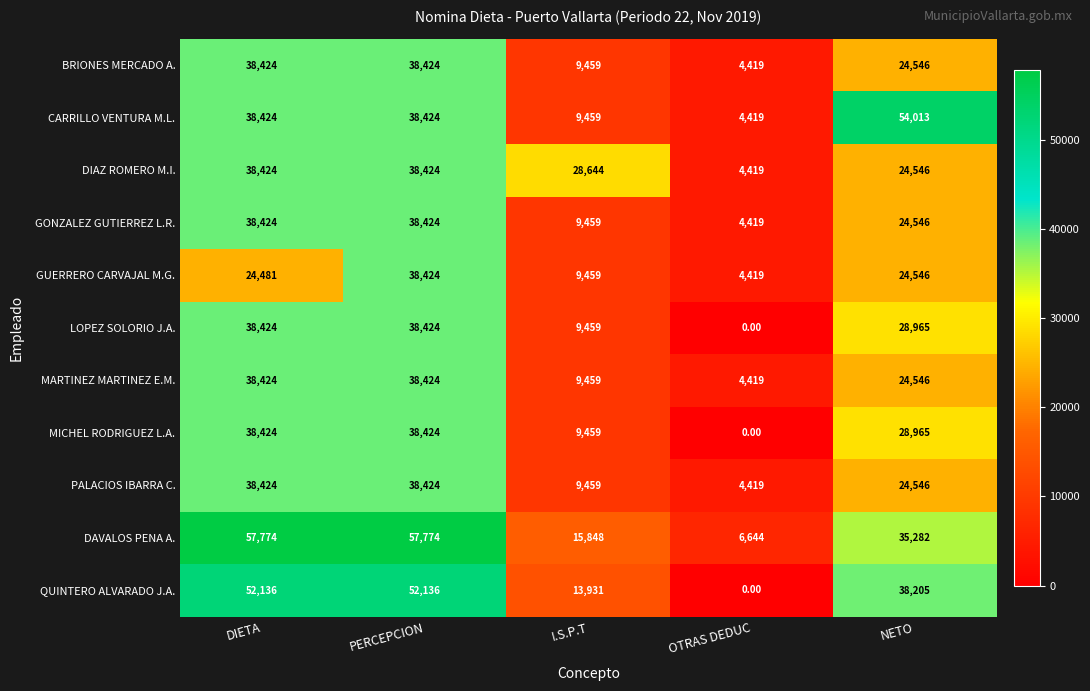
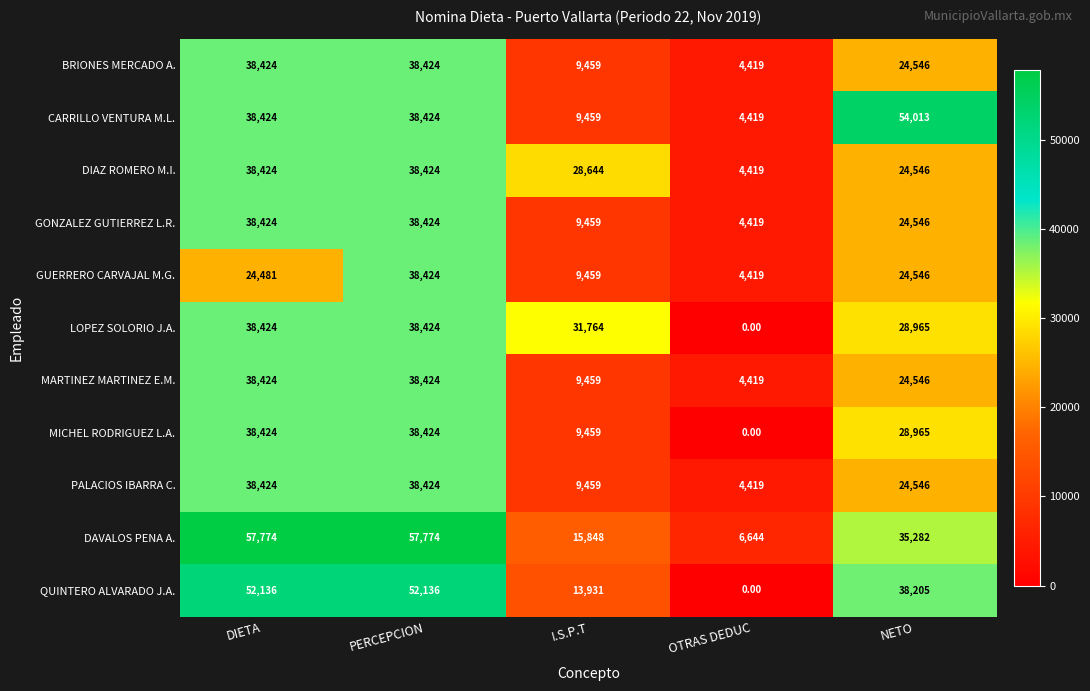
LOPEZ SOLORIO J.A., I.S.P.T: 9,459 -> 31,764
